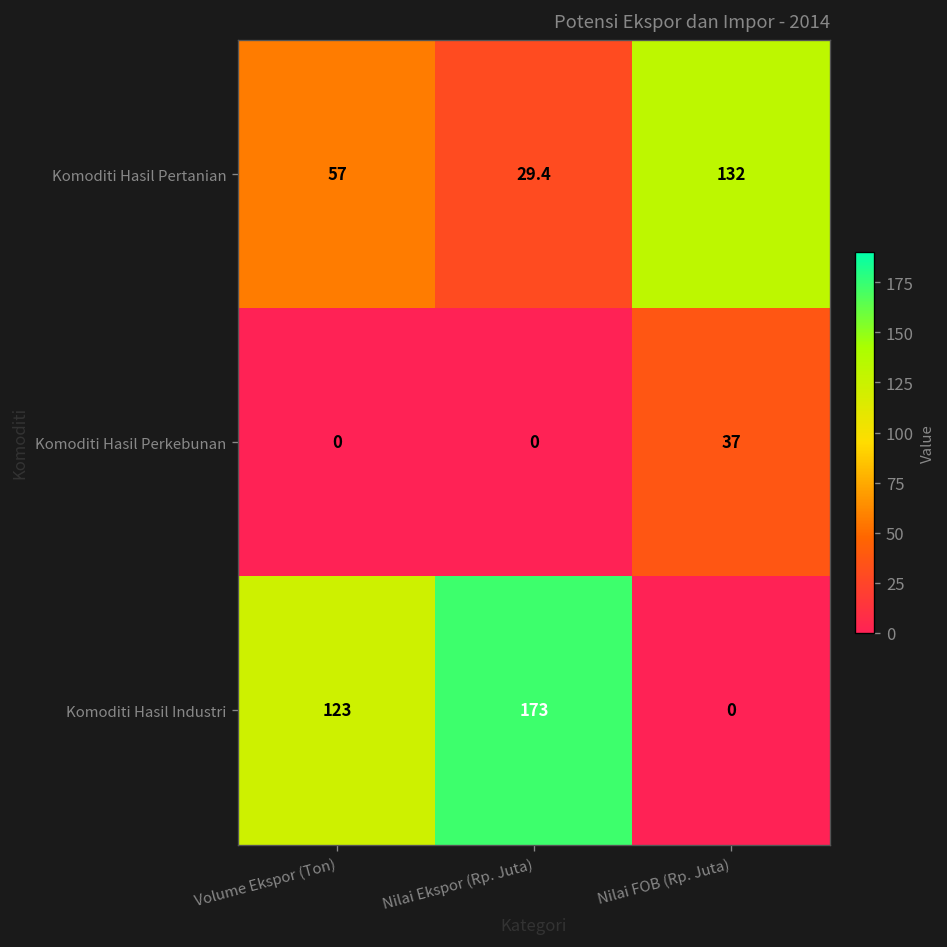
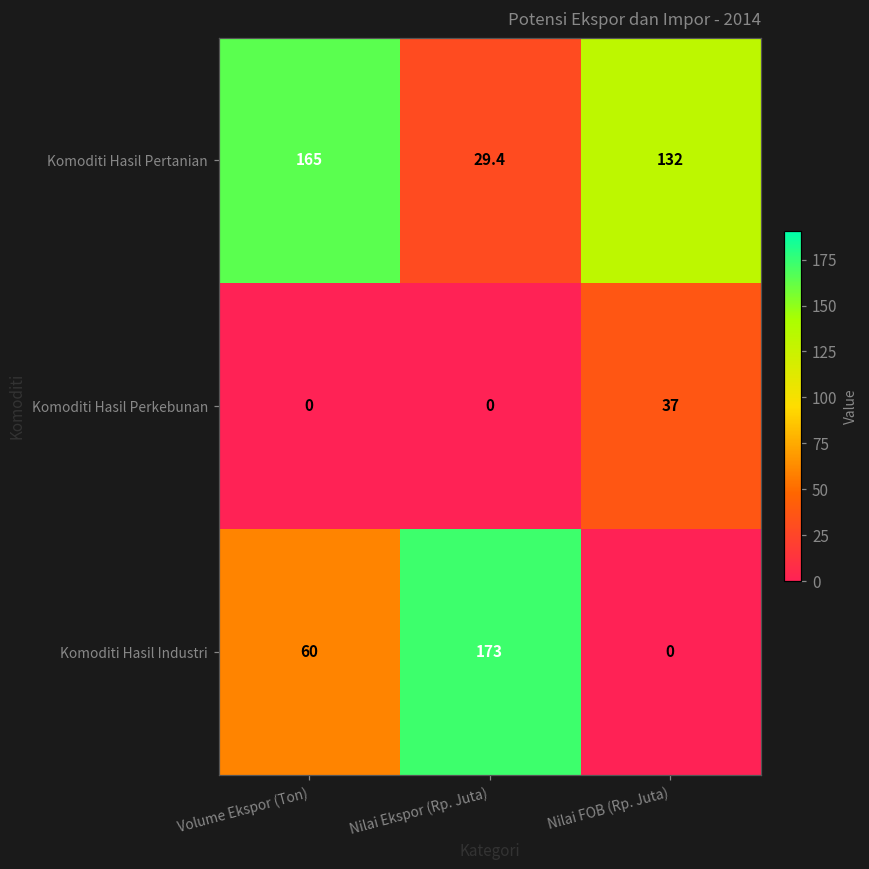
Komoditi Hasil Pertanian, Volume Ekspor (Ton): 57 -> 165
Komoditi Hasil Industri, Volume Ekspor (Ton): 123 -> 60
